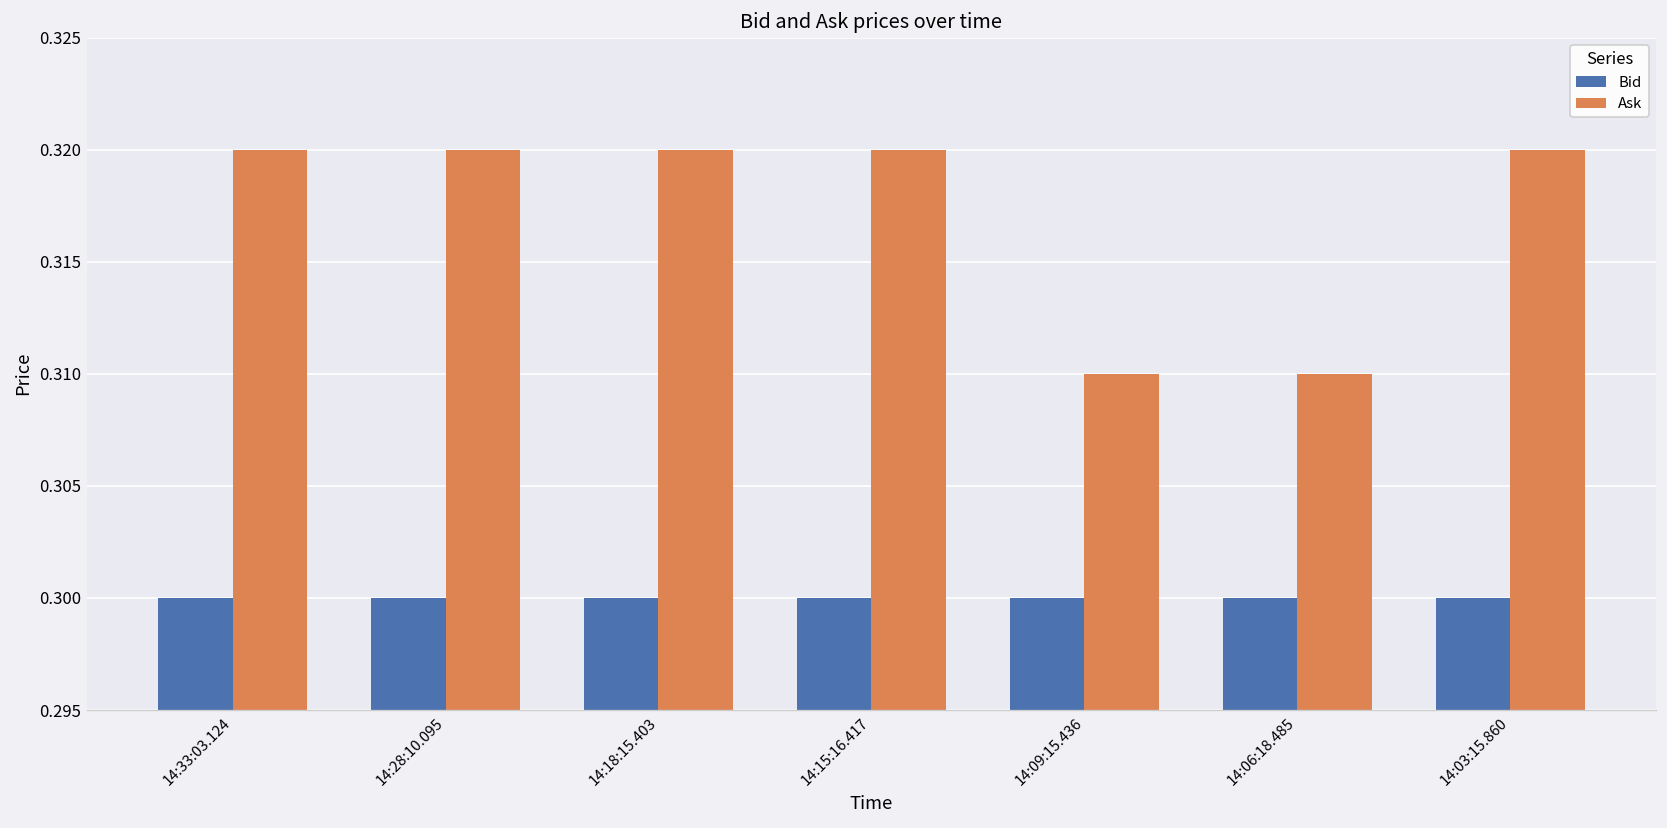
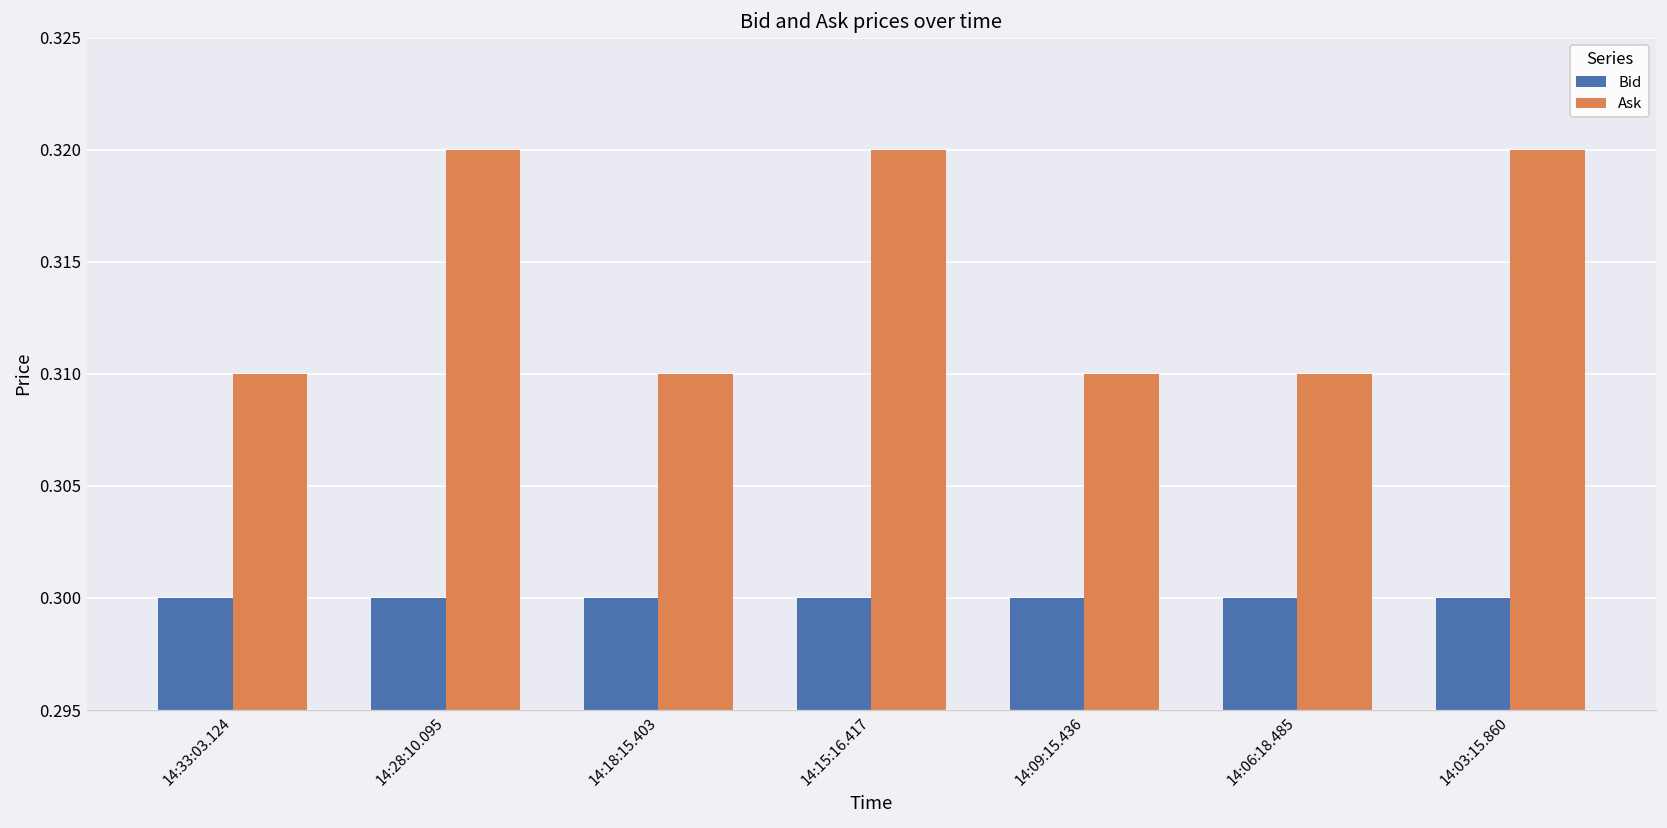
Ask, 14:33:03.124: 0.32 -> 0.31
Ask, 14:18:15.403: 0.32 -> 0.31
